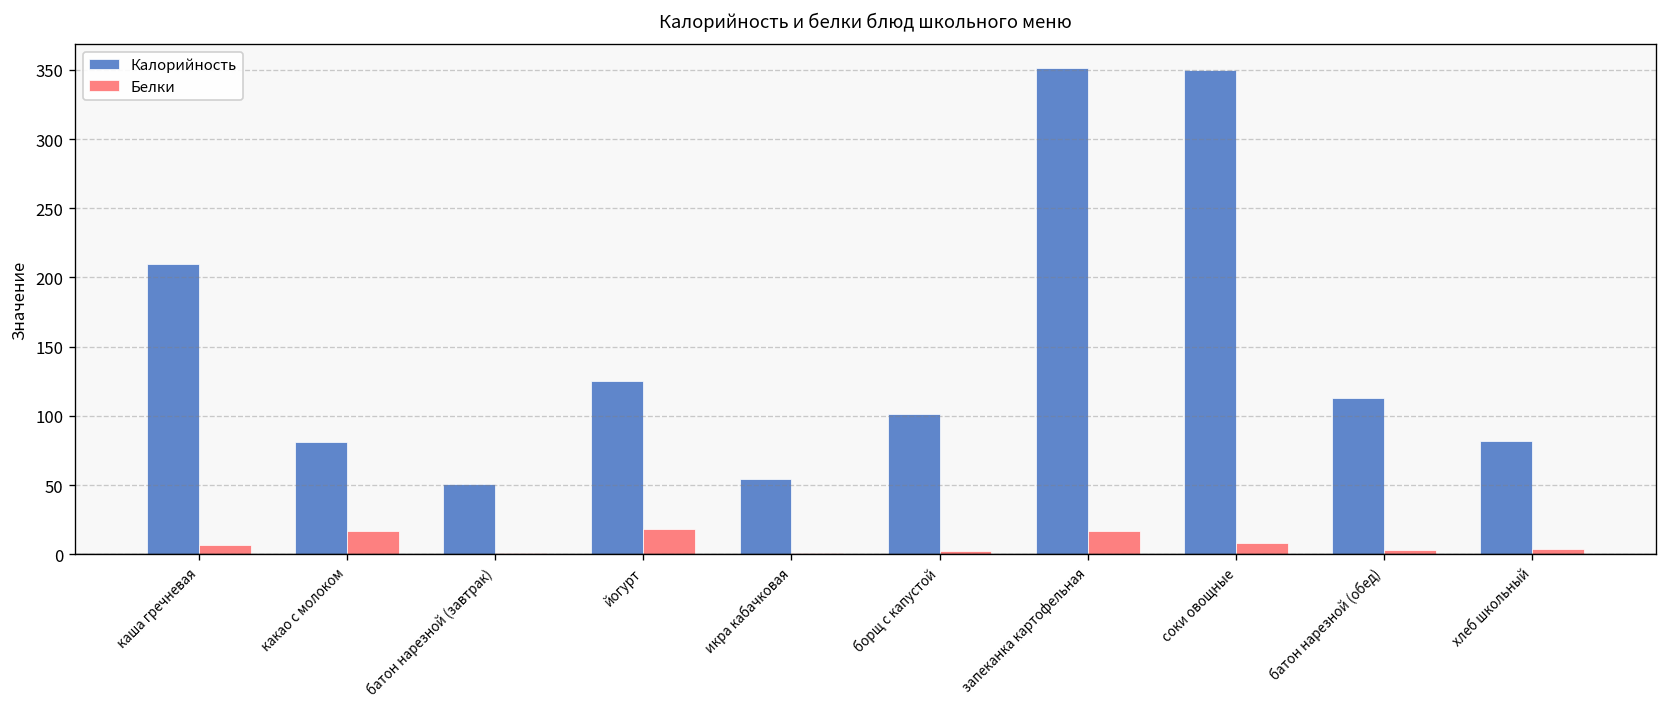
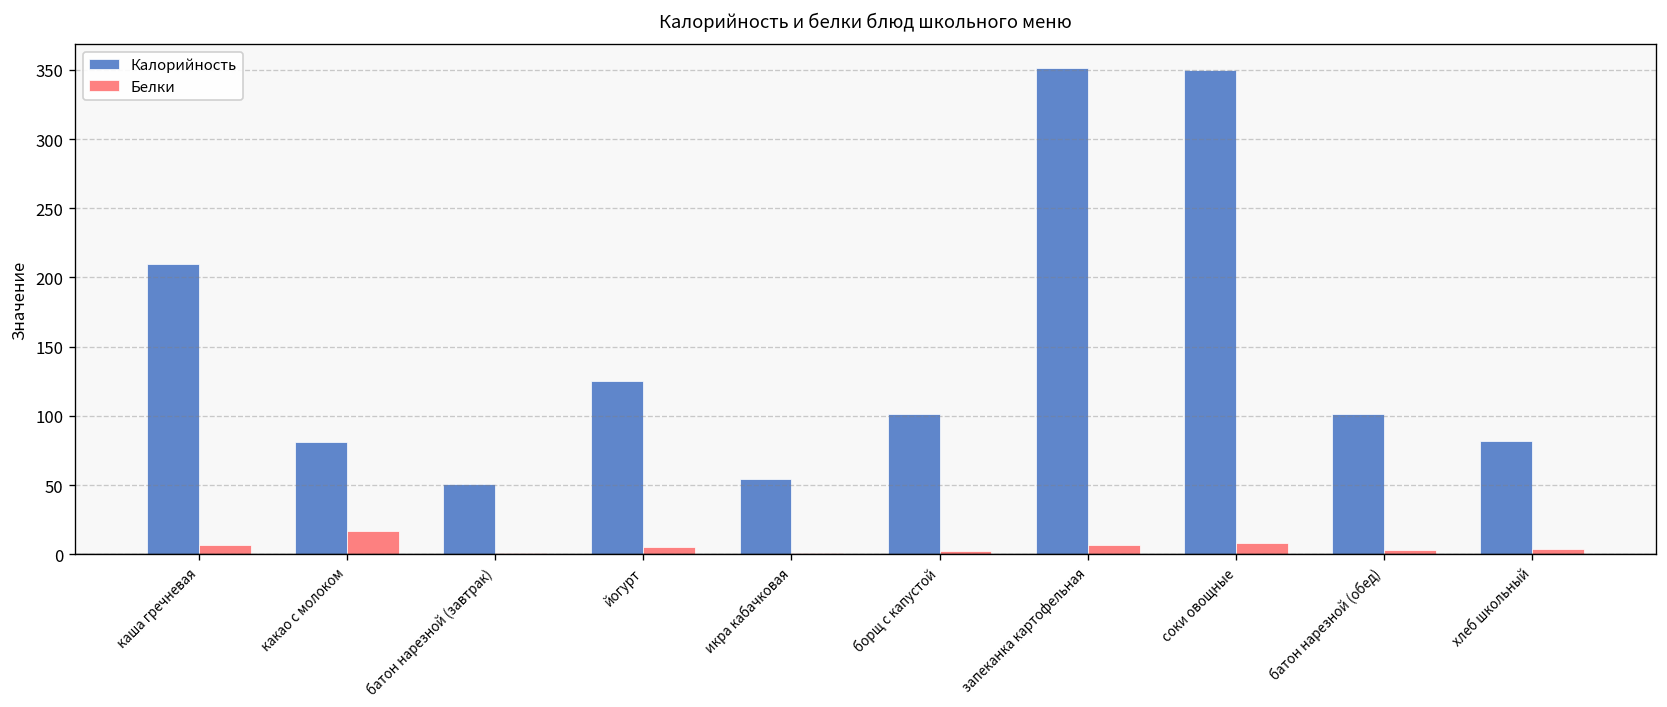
Белки, йогурт: 18 -> 5
Белки, запеканка картофельная: 17 -> 7
Калорийность, батон нарезной (обед): 113 -> 101
